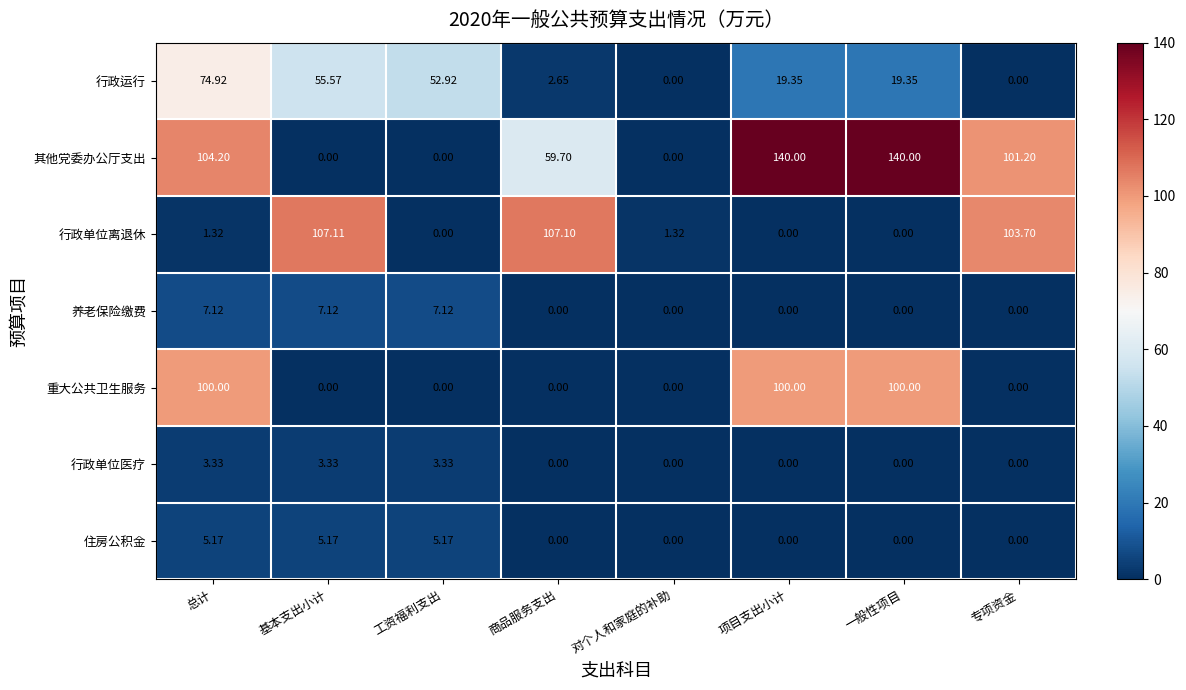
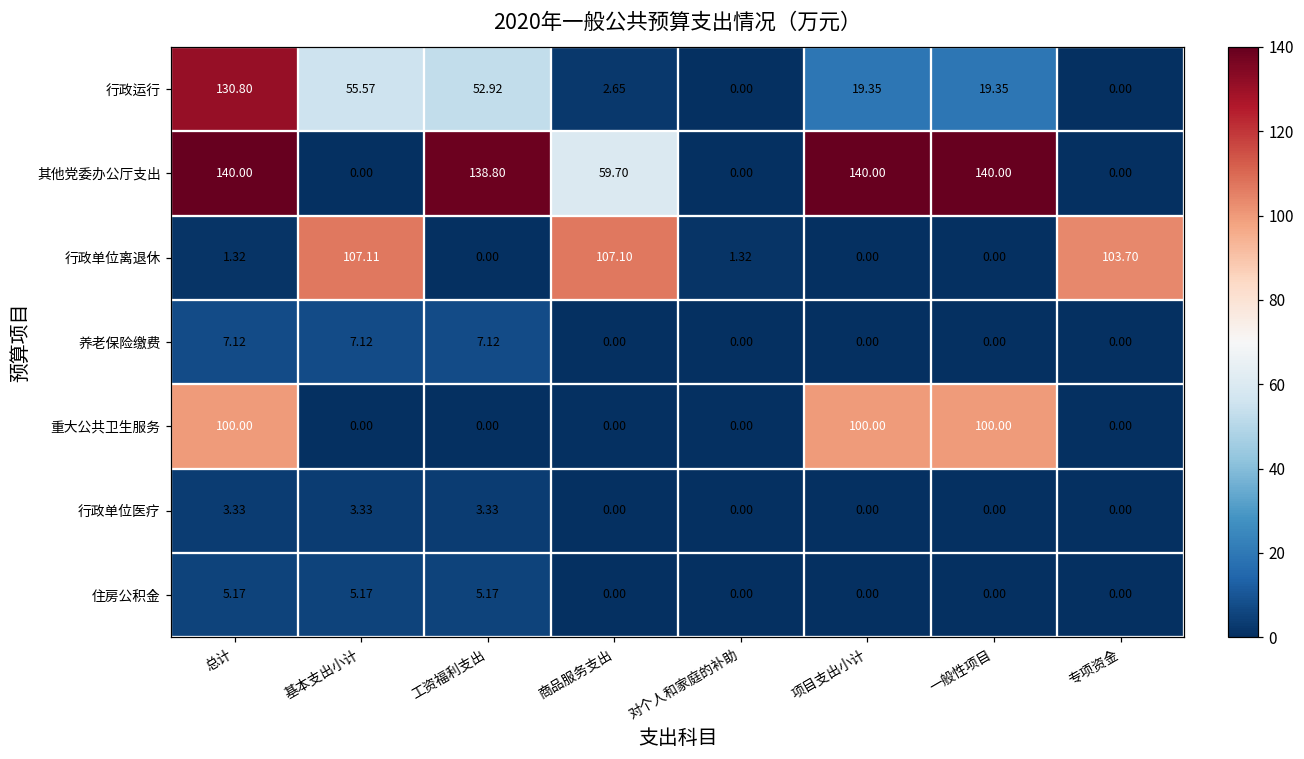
行政运行, 总计: 74.92 -> 130.80
其他党委办公厅支出, 总计: 104.20 -> 140.00
其他党委办公厅支出, 工资福利支出: 0.00 -> 138.80
其他党委办公厅支出, 专项资金: 101.20 -> 0.00
